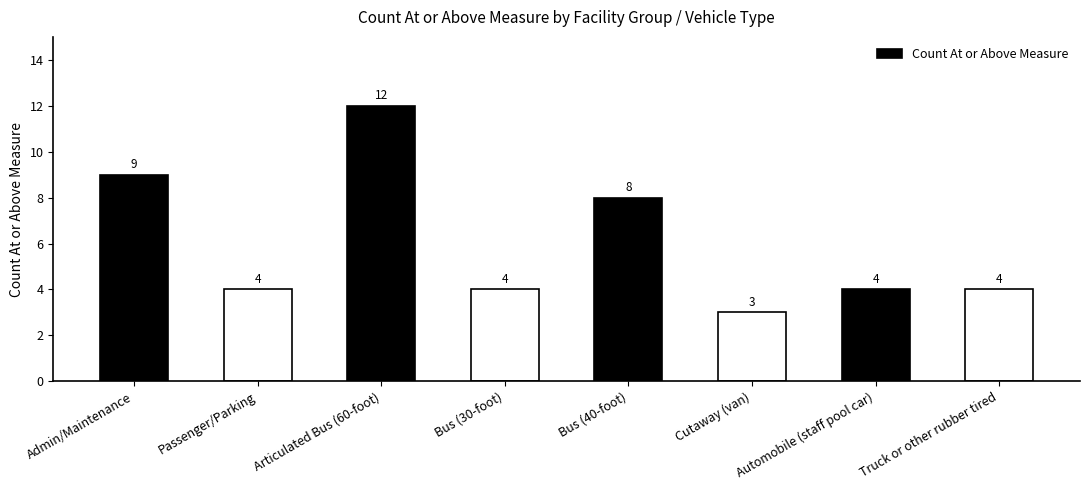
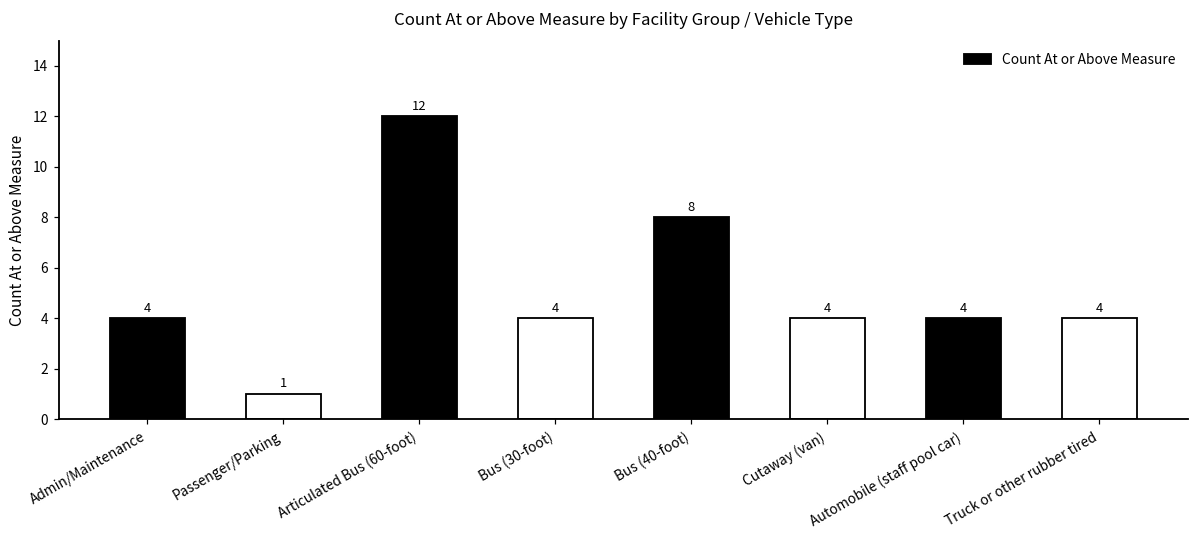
Admin/Maintenance: 9 -> 4
Passenger/Parking: 4 -> 1
Cutaway (van): 3 -> 4
